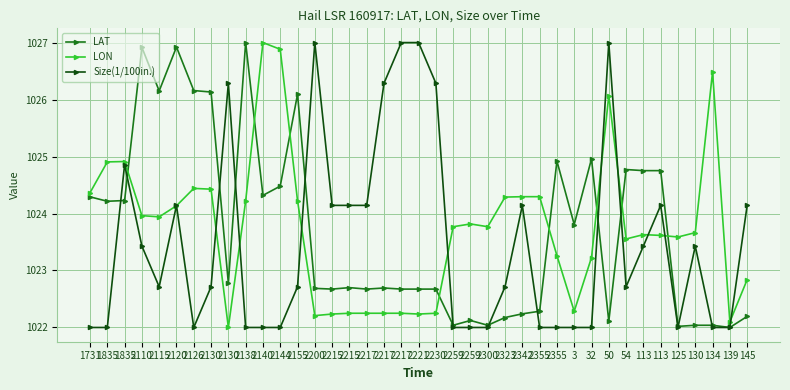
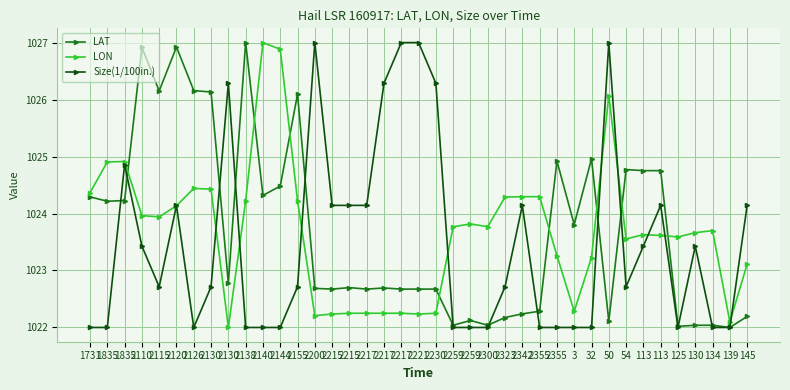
LON, 134: 1026.5 -> 1023.7
LON, 145: 1022.8 -> 1023.1
